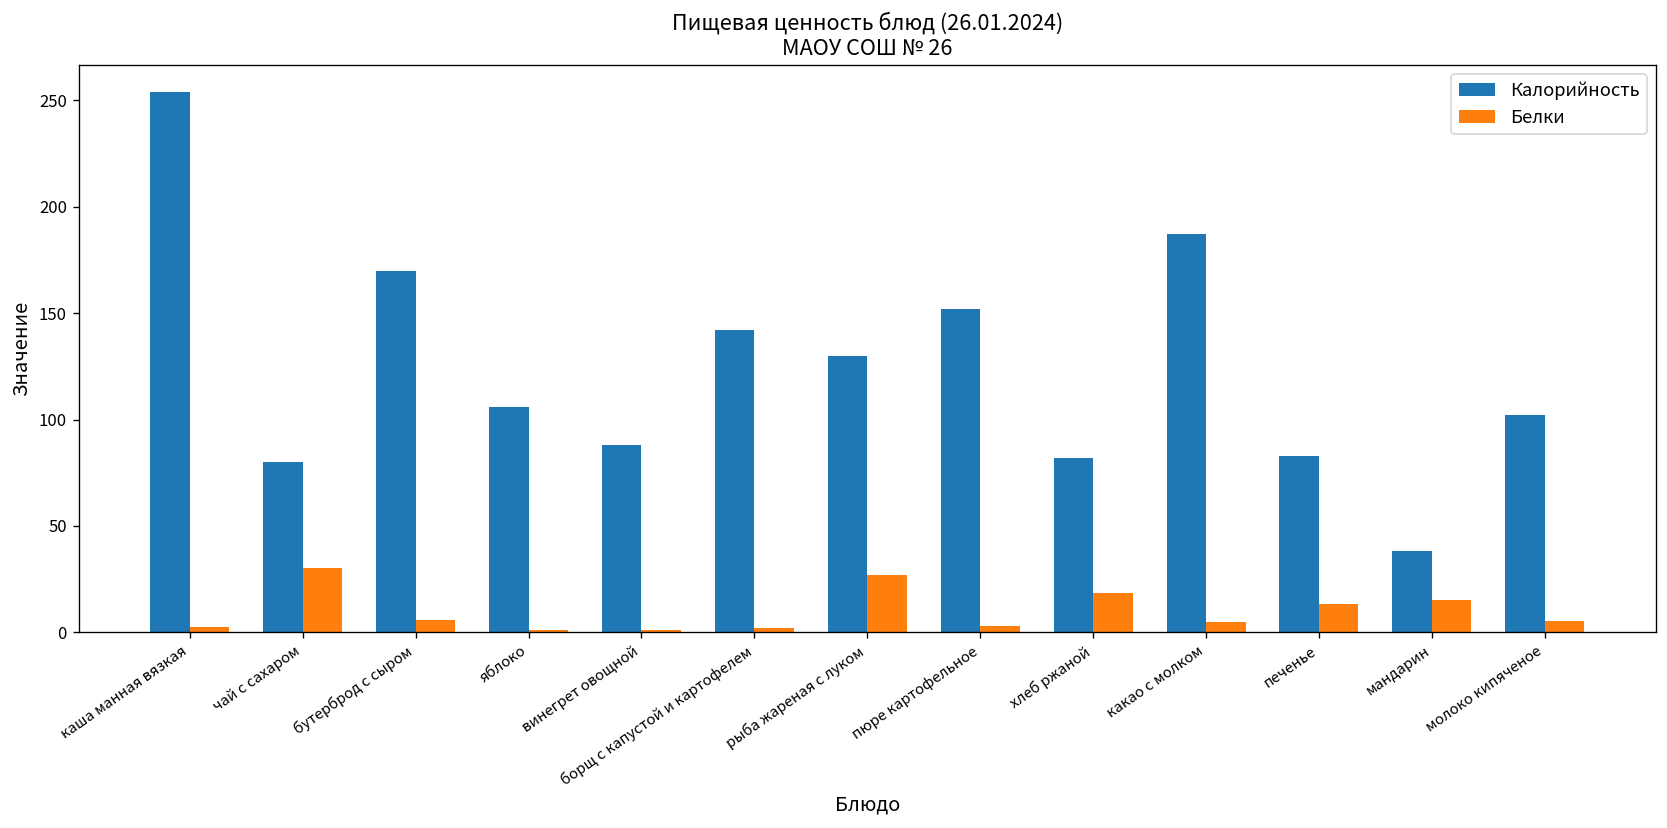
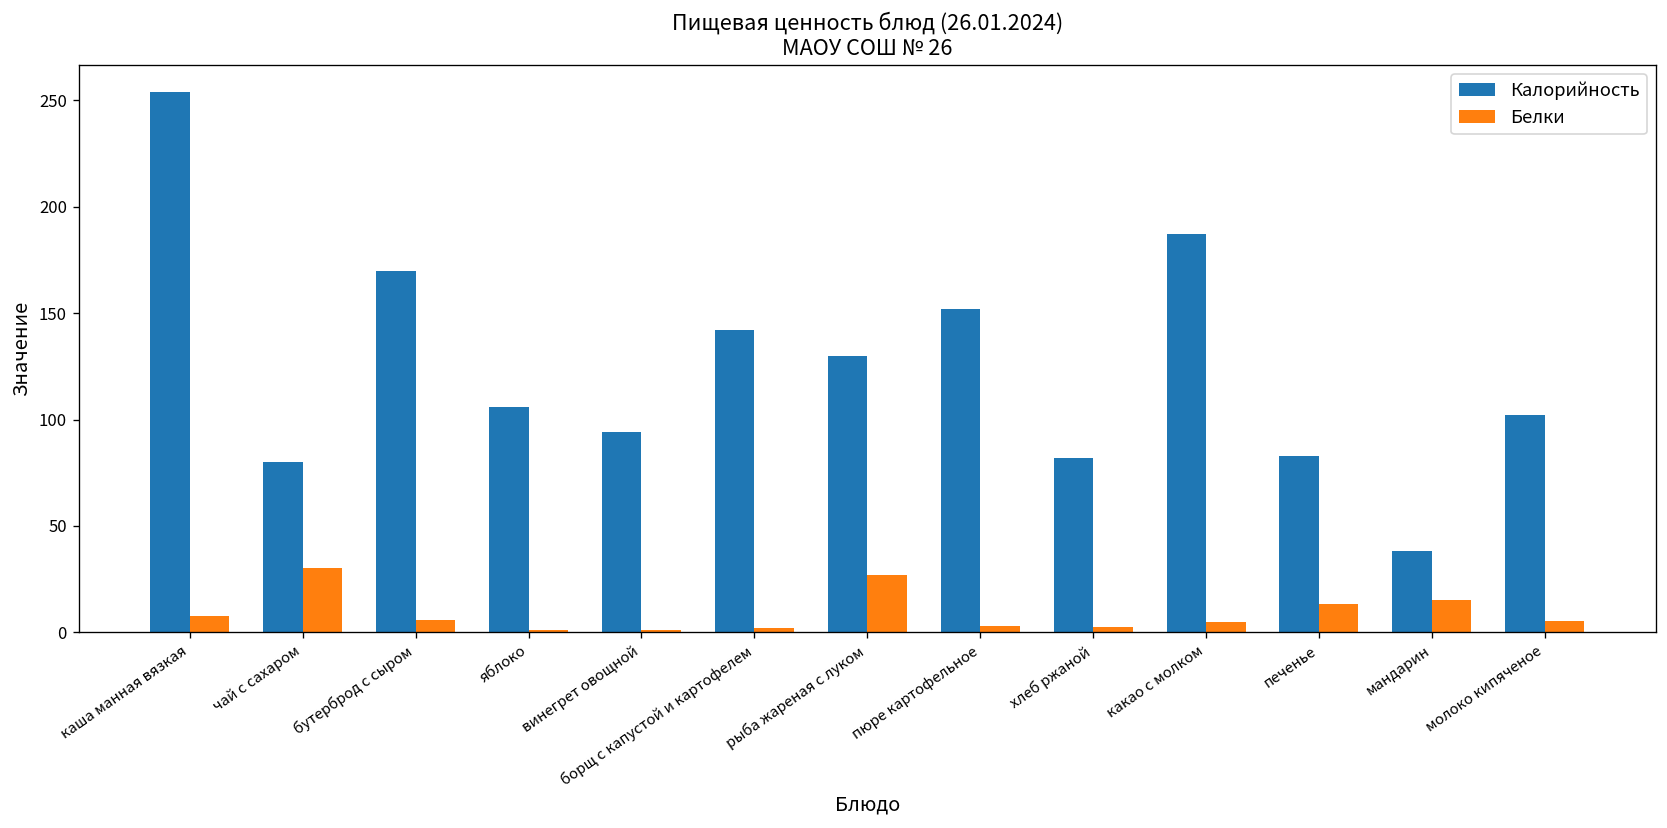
Белки, каша манная вязкая: 2 -> 8
Калорийность, винегрет овощной: 88 -> 94
Белки, хлеб ржаной: 18 -> 3
